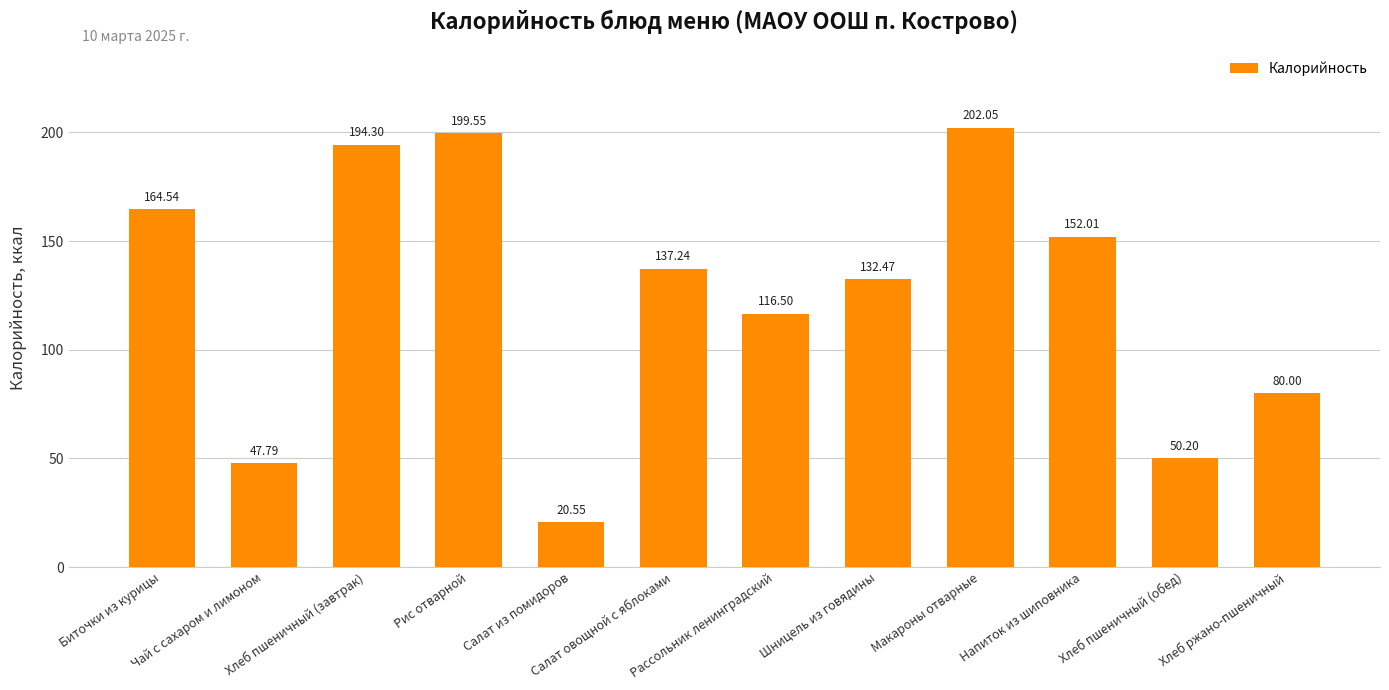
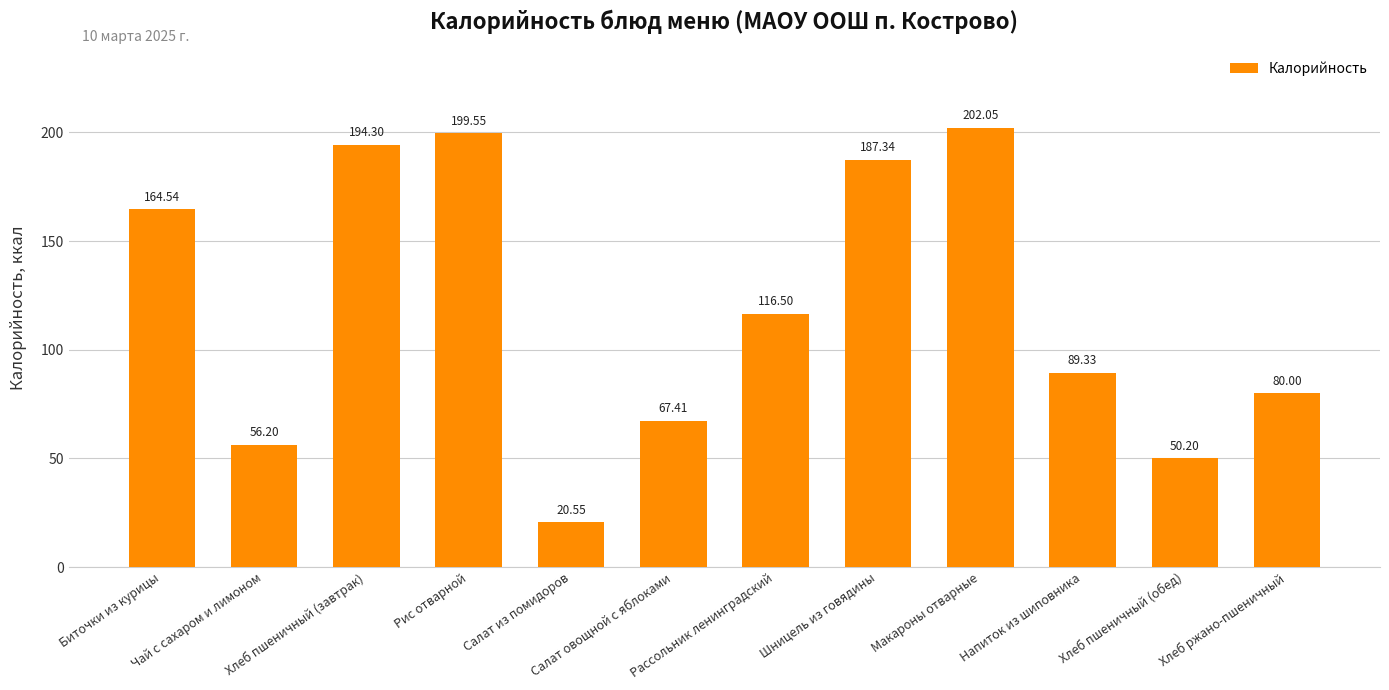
Чай с сахаром и лимоном: 47.79 -> 56.20
Салат овощной с яблоками: 137.24 -> 67.41
Шницель из говядины: 132.47 -> 187.34
Напиток из шиповника: 152.01 -> 89.33
